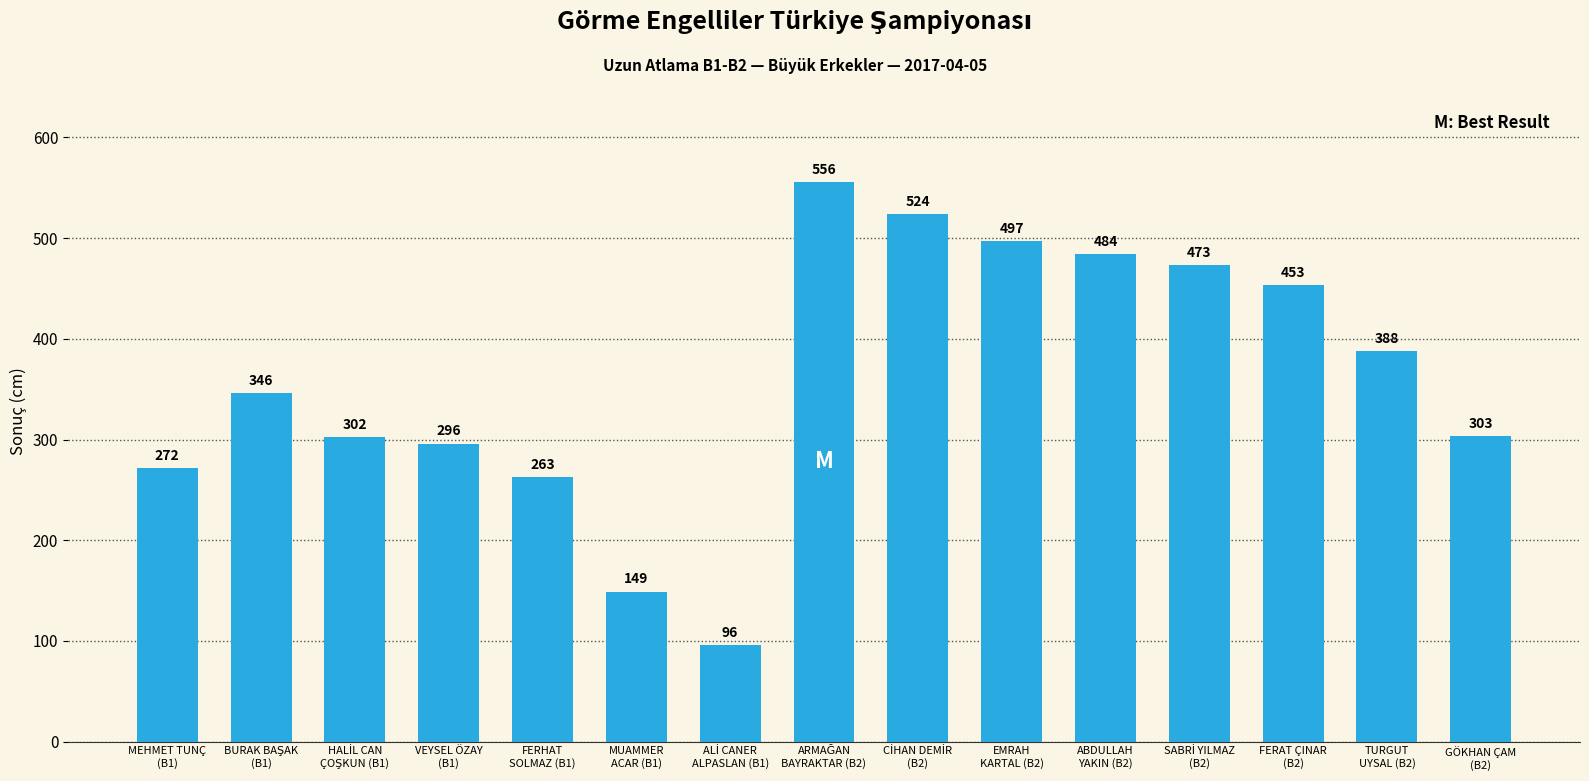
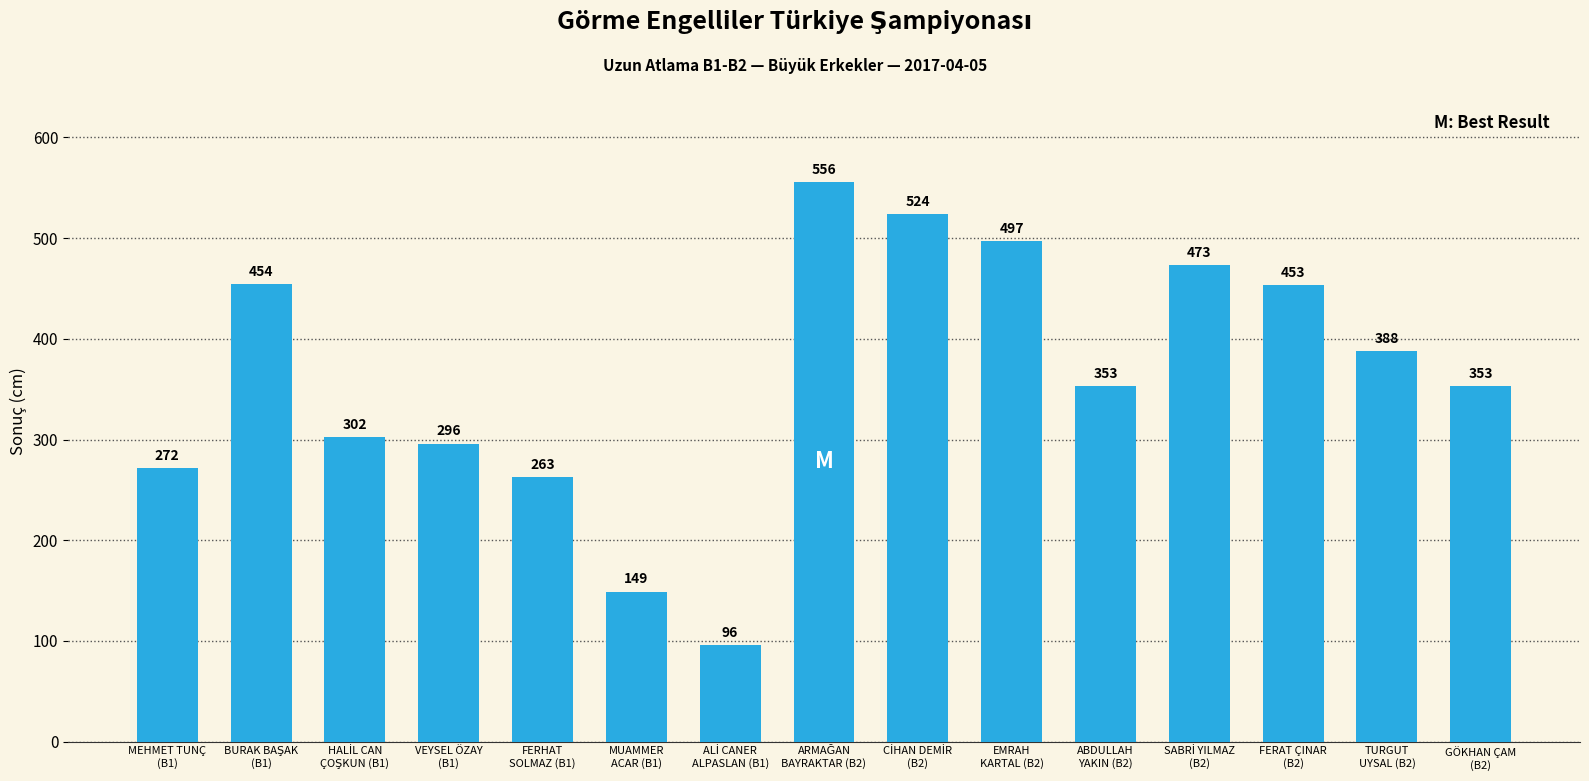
BURAK BAŞAK (B1): 346 -> 454
ABDULLAH YAKIN (B2): 484 -> 353
GÖKHAN ÇAM (B2): 303 -> 353
